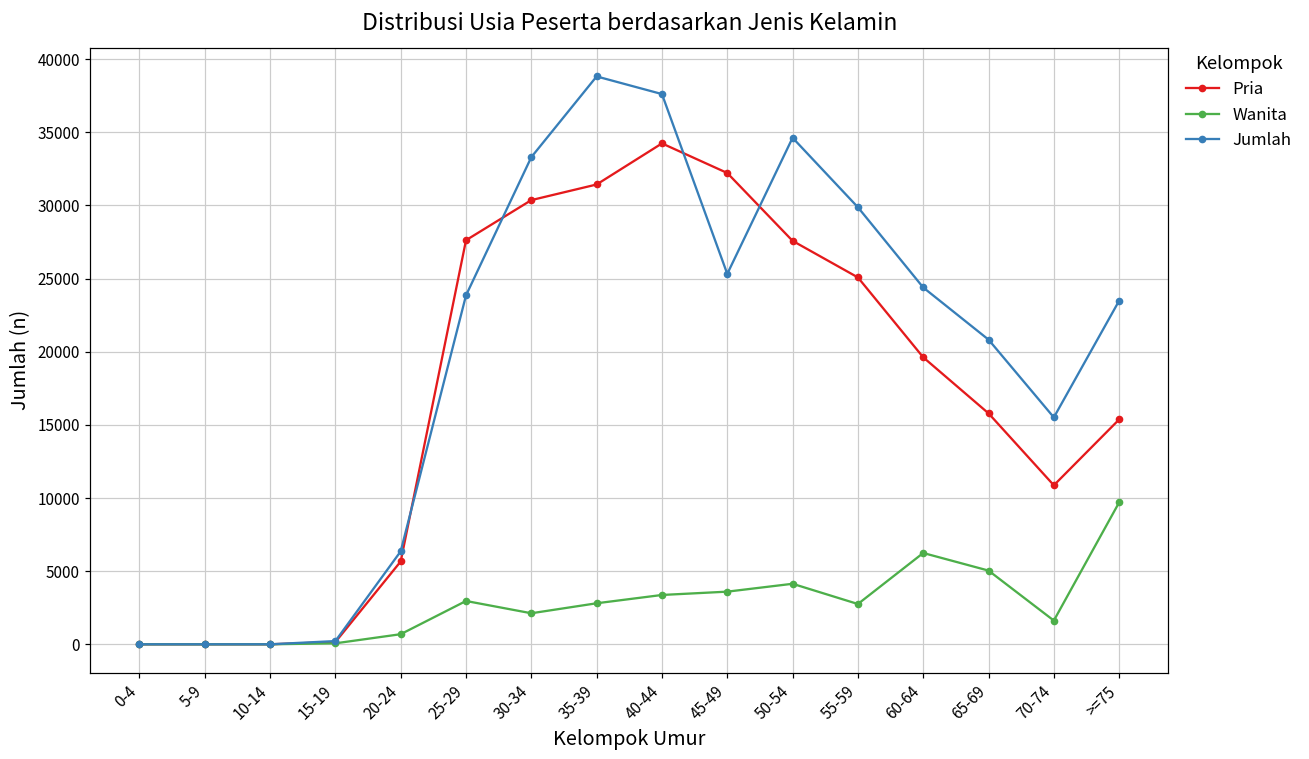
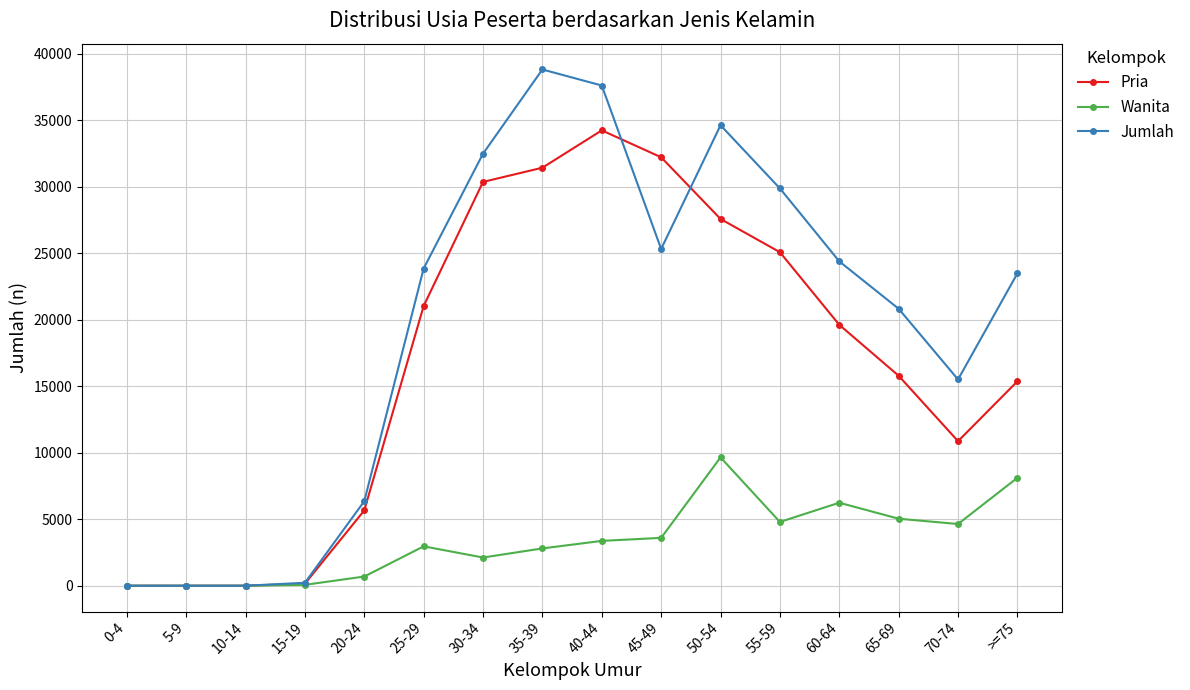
Pria, 25-29: 27600 -> 21000
Jumlah, 30-34: 33300 -> 32500
Wanita, 50-54: 4100 -> 9700
Wanita, 55-59: 2800 -> 4800
Wanita, 70-74: 1600 -> 4600
Wanita, >=75: 9700 -> 8100
